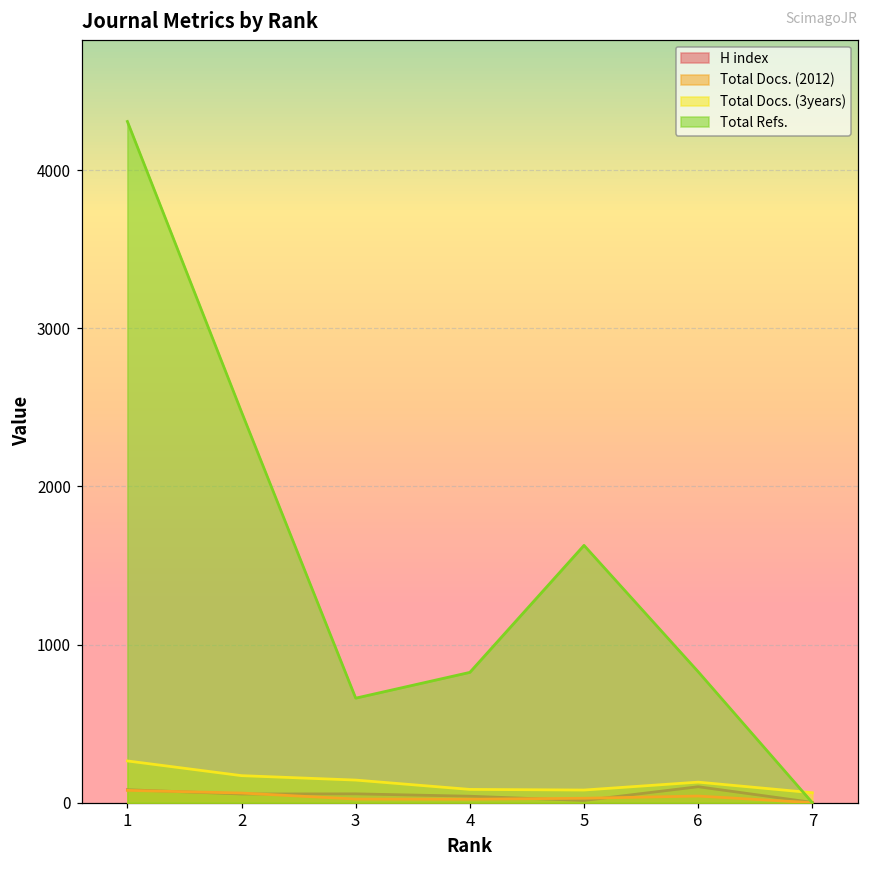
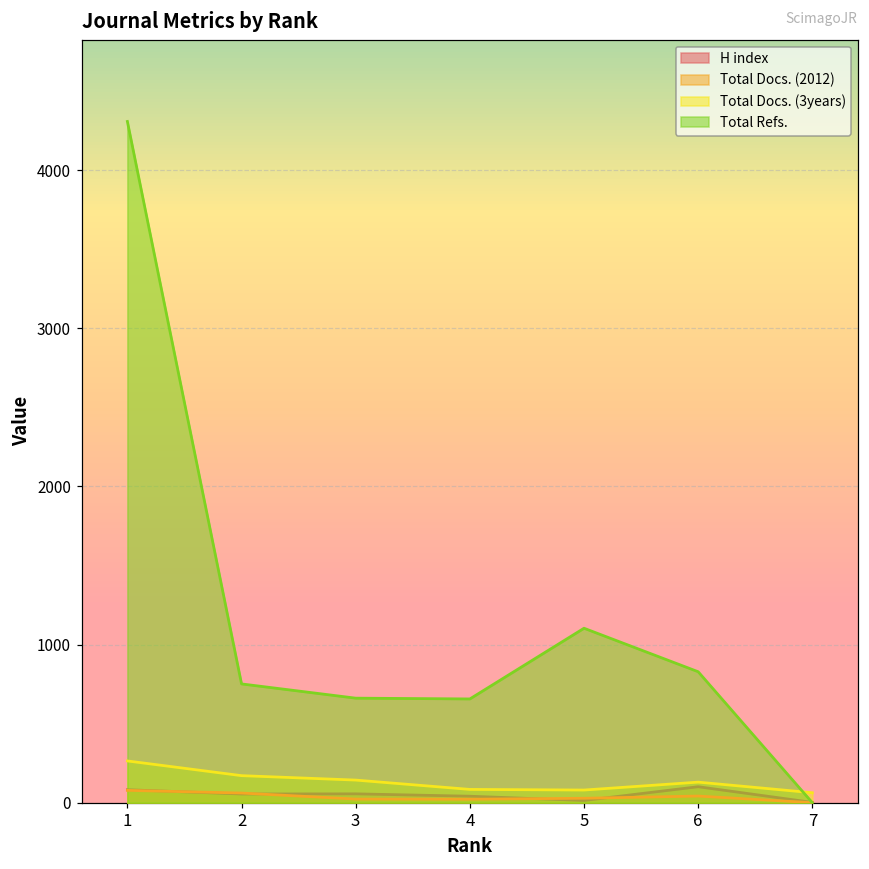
Total Refs., 2: 2470 -> 750
Total Refs., 4: 820 -> 660
Total Refs., 5: 1630 -> 1100
